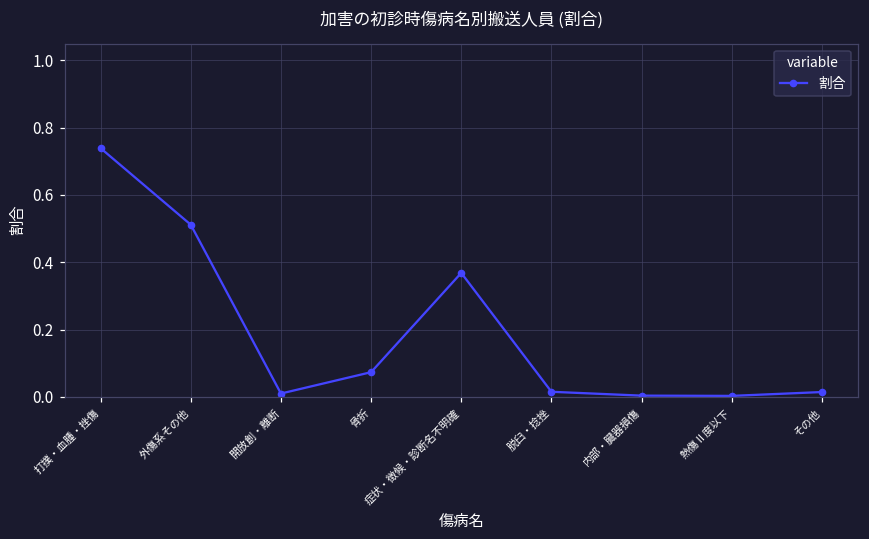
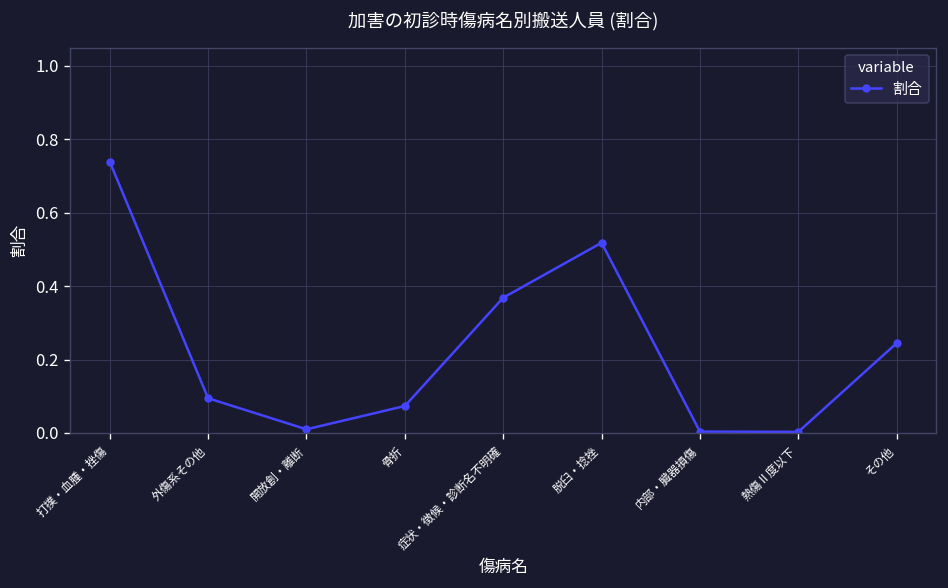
外傷系その他: 0.51 -> 0.09
脱臼・捻挫: 0.01 -> 0.52
その他: 0.01 -> 0.24
